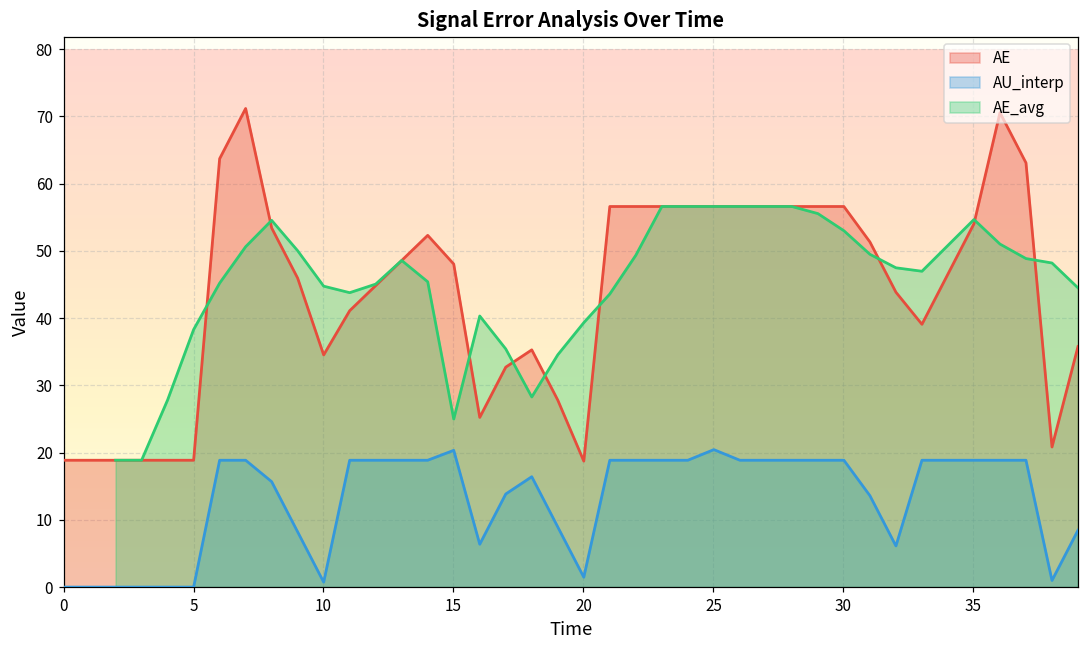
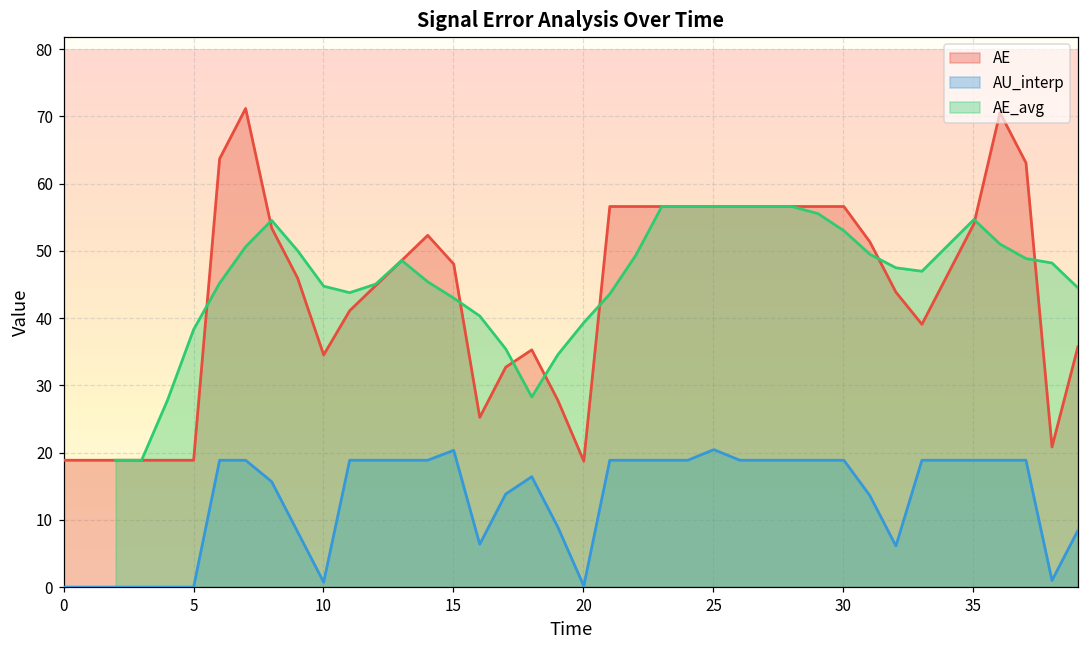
AE_avg, 15: 25 -> 43
AU_interp, 20: 1 -> 0
